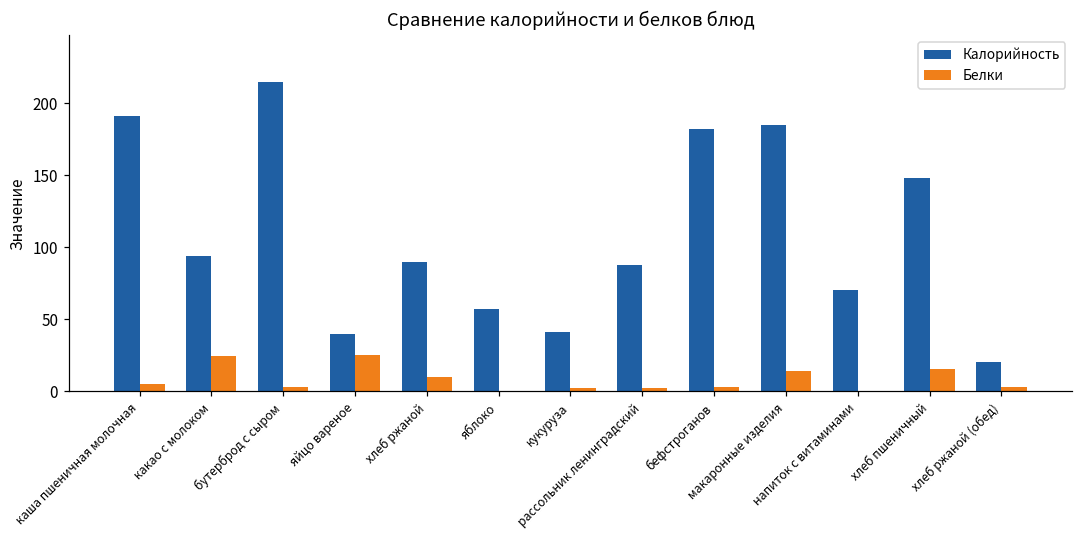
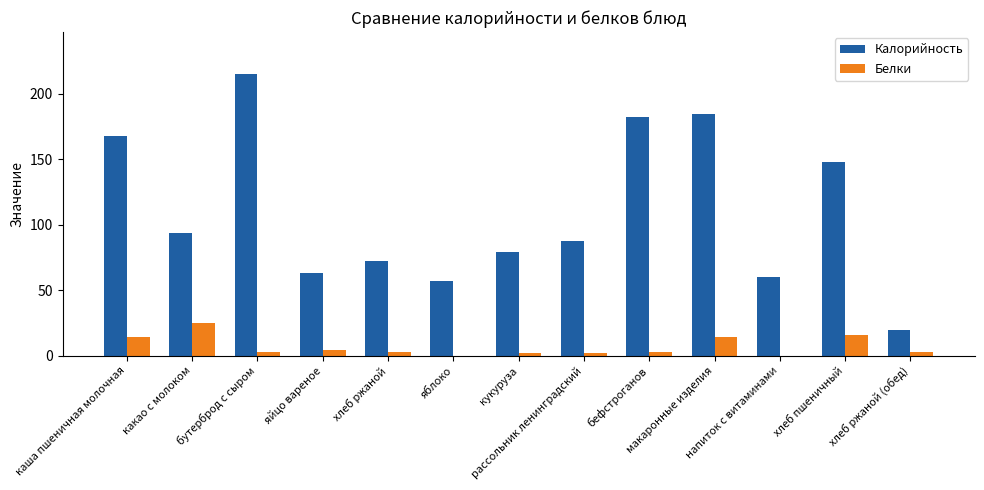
Калорийность, каша пшеничная молочная: 191 -> 168
Белки, каша пшеничная молочная: 5 -> 14
Калорийность, яйцо вареное: 40 -> 63
Белки, яйцо вареное: 25 -> 5
Калорийность, хлеб ржаной: 90 -> 72
Белки, хлеб ржаной: 10 -> 3
Калорийность, кукуруза: 41 -> 79
Калорийность, напиток с витаминами: 70 -> 60
